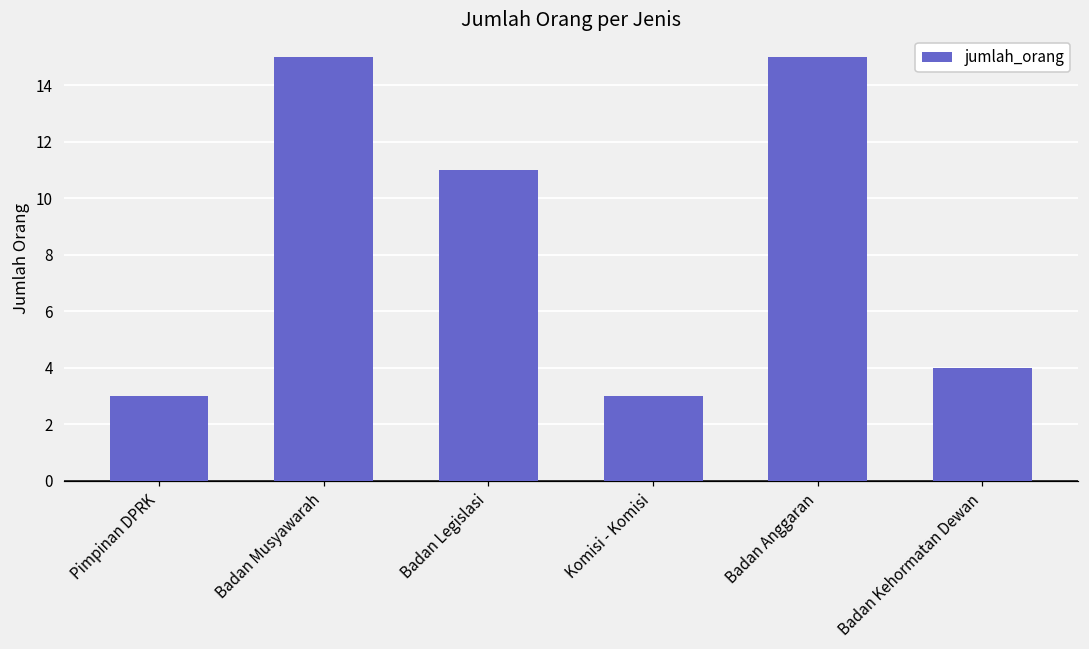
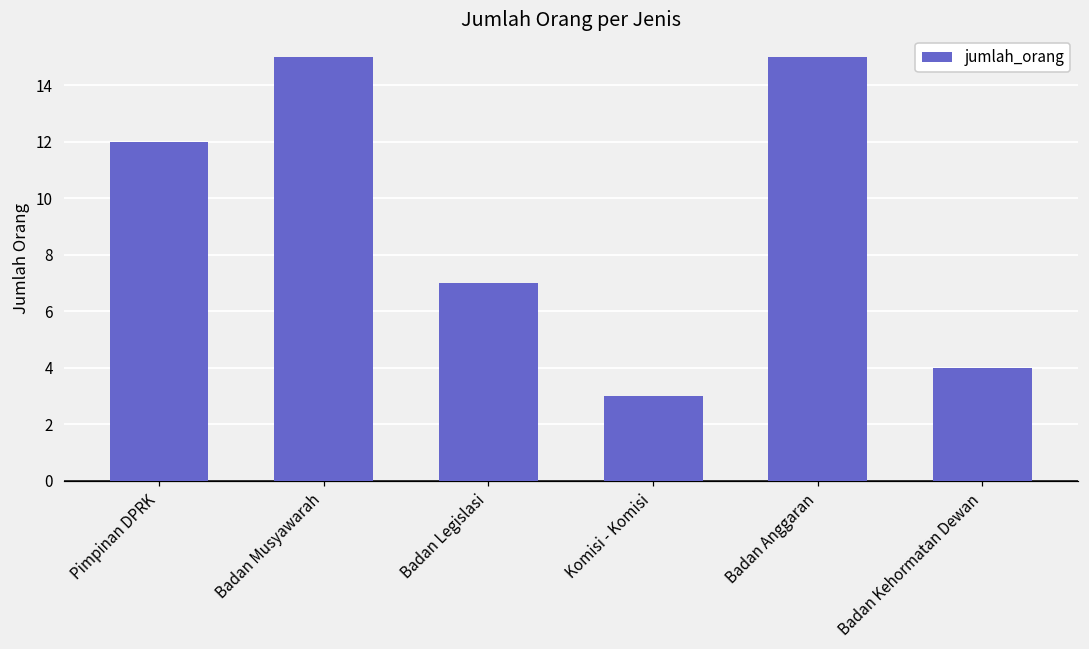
Pimpinan DPRK: 3 -> 12
Badan Legislasi: 11 -> 7
